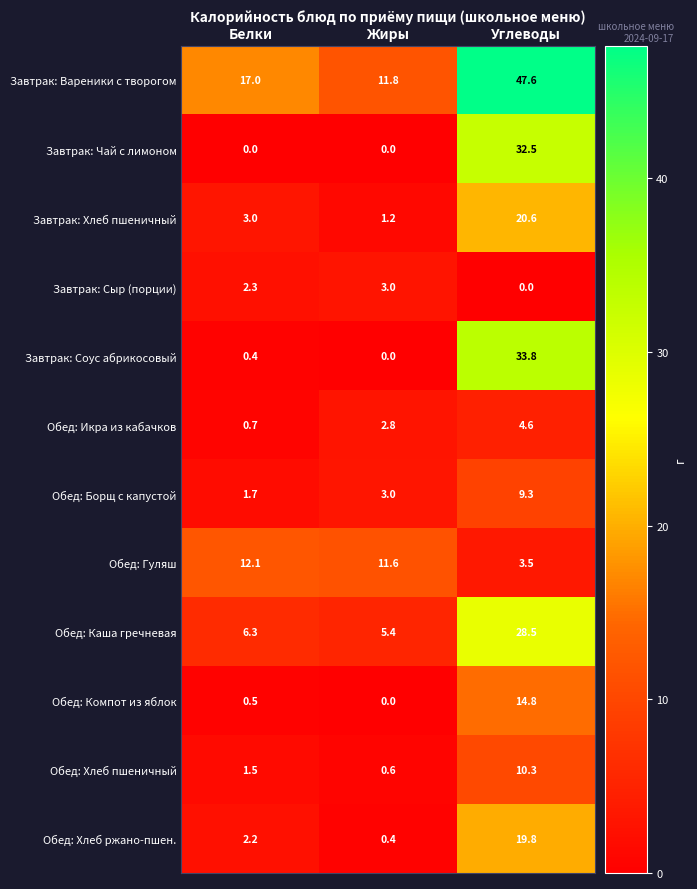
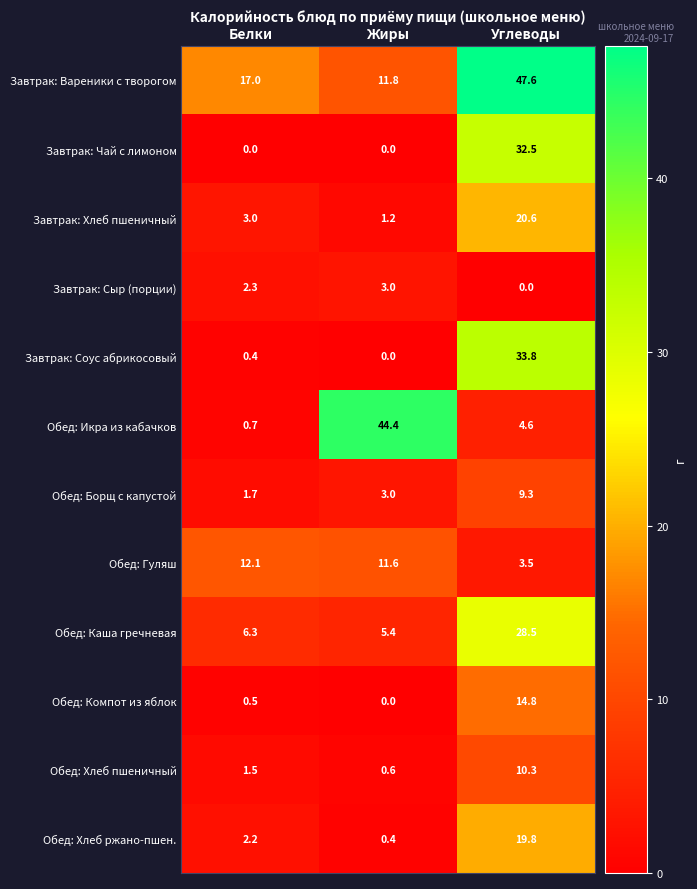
Обед: Икра из кабачков, Жиры: 2.8 -> 44.4
